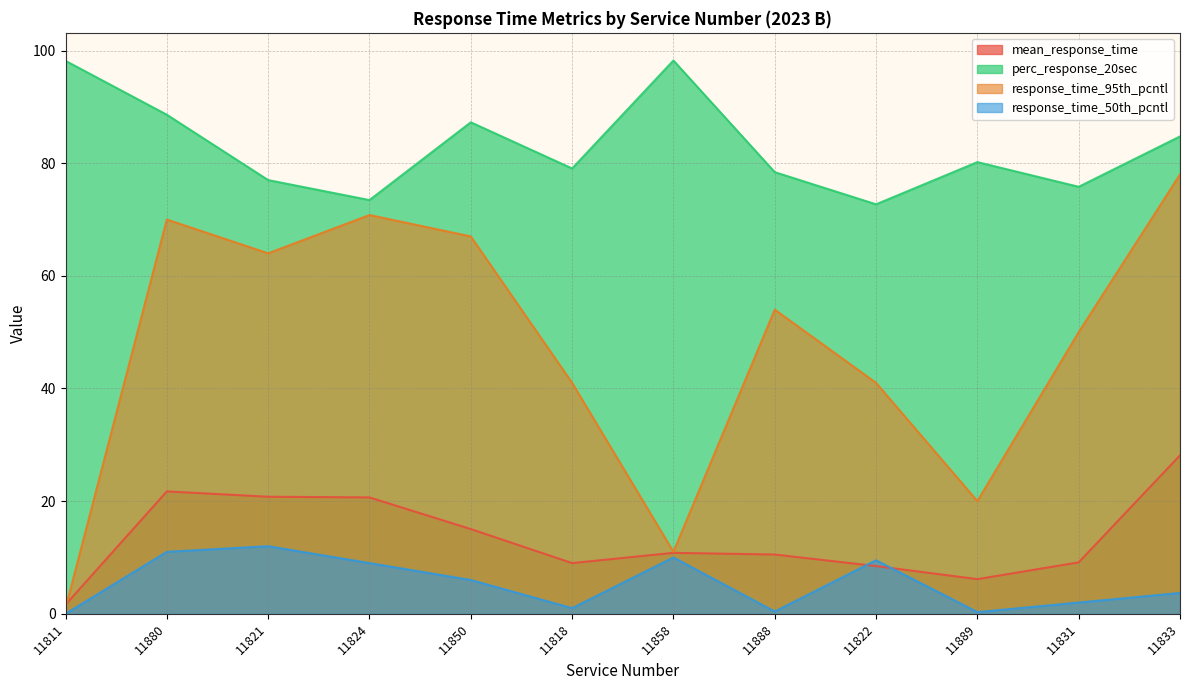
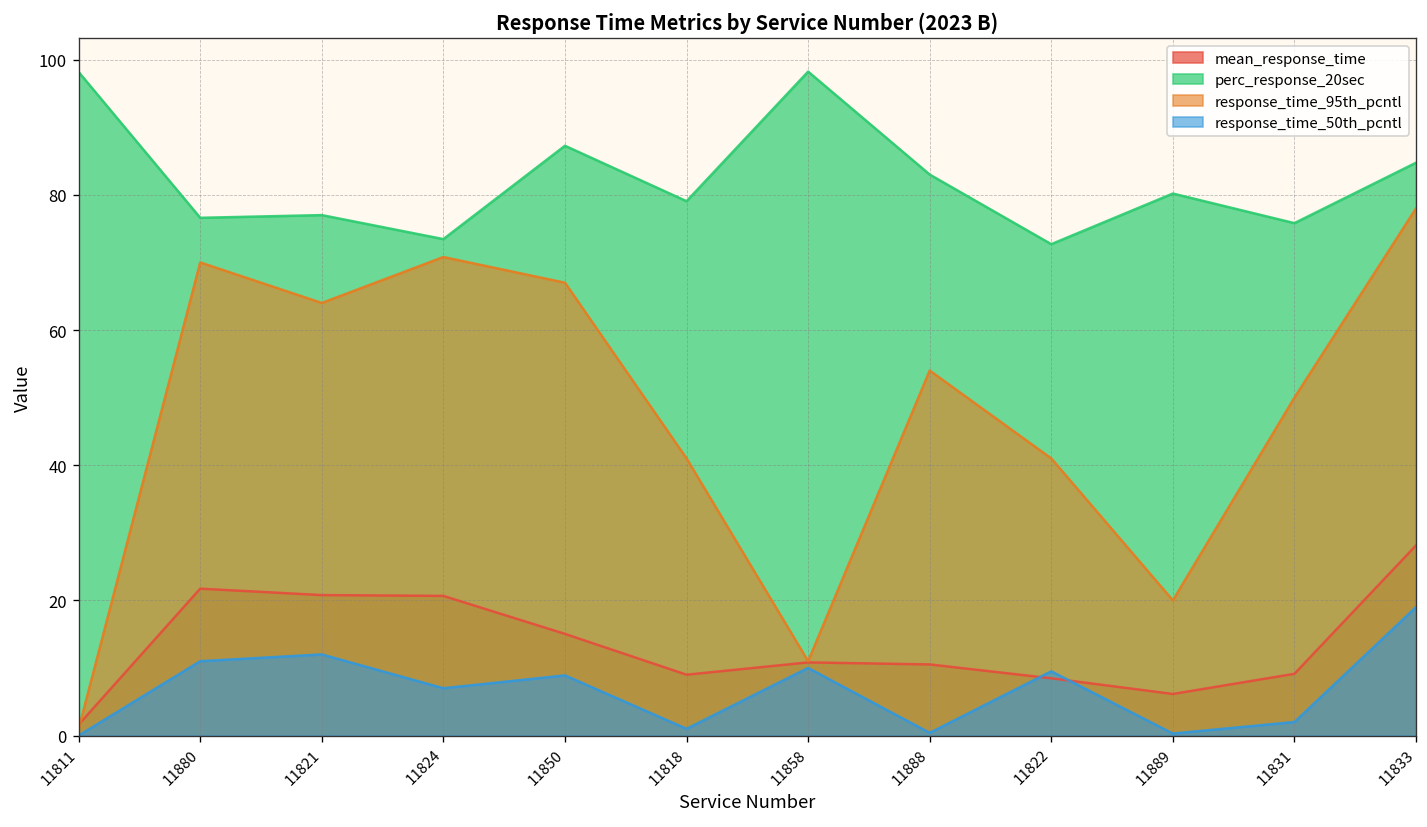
perc_response_20sec, 11880: 89 -> 77
response_time_50th_pcntl, 11824: 9 -> 7
response_time_50th_pcntl, 11850: 6 -> 9
perc_response_20sec, 11888: 78 -> 83
response_time_50th_pcntl, 11833: 4 -> 19
